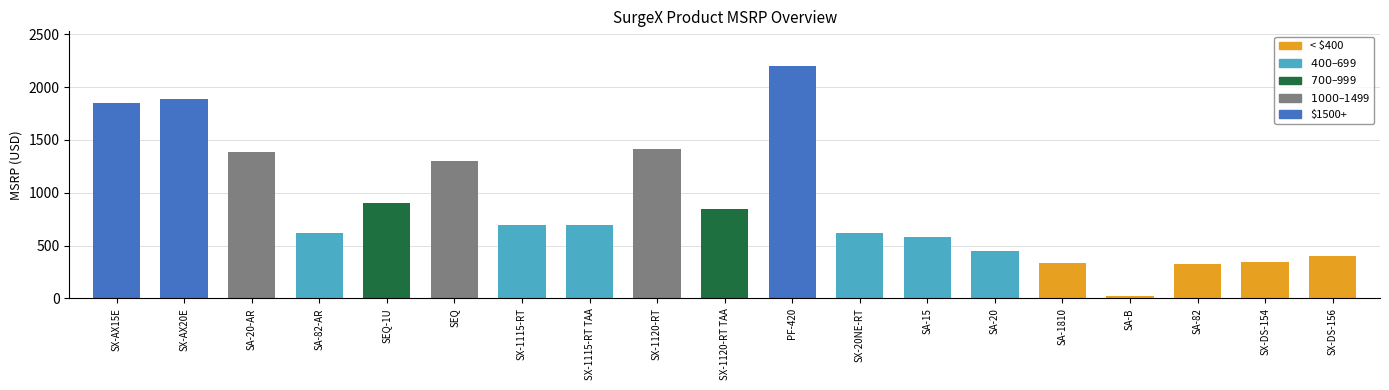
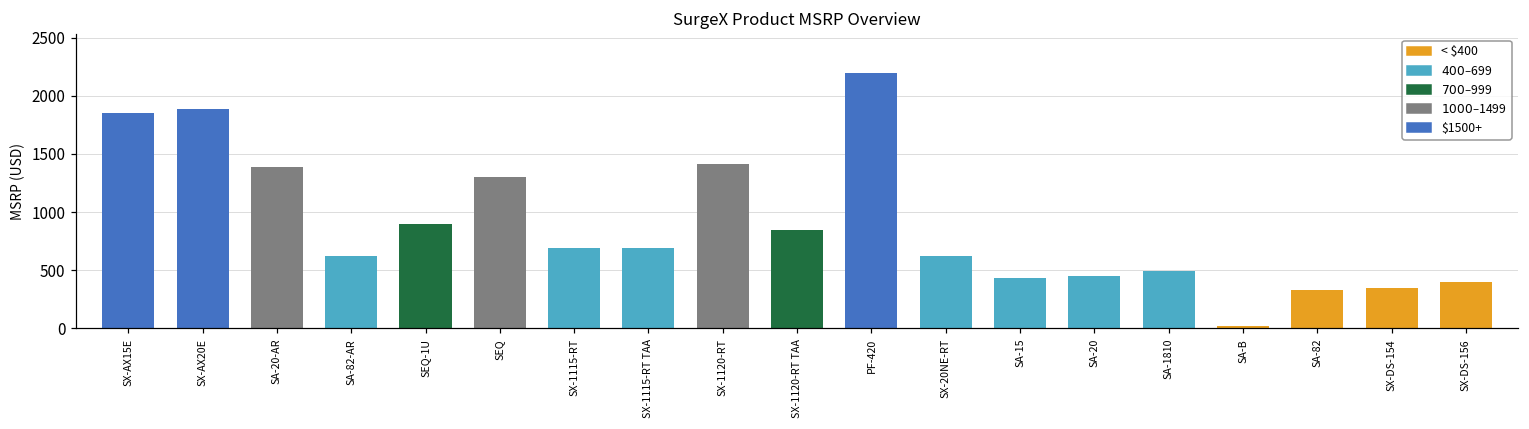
SA-15: 590 -> 430
SA-1810: 340 -> 490
